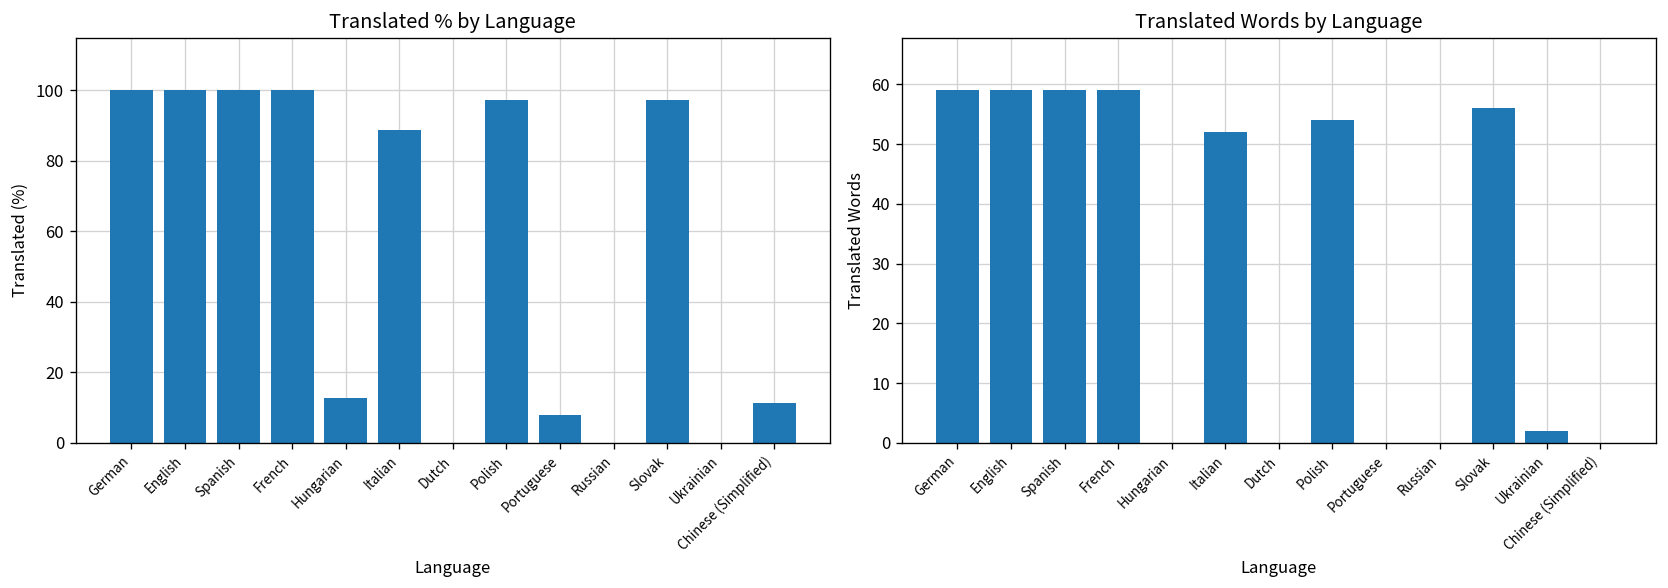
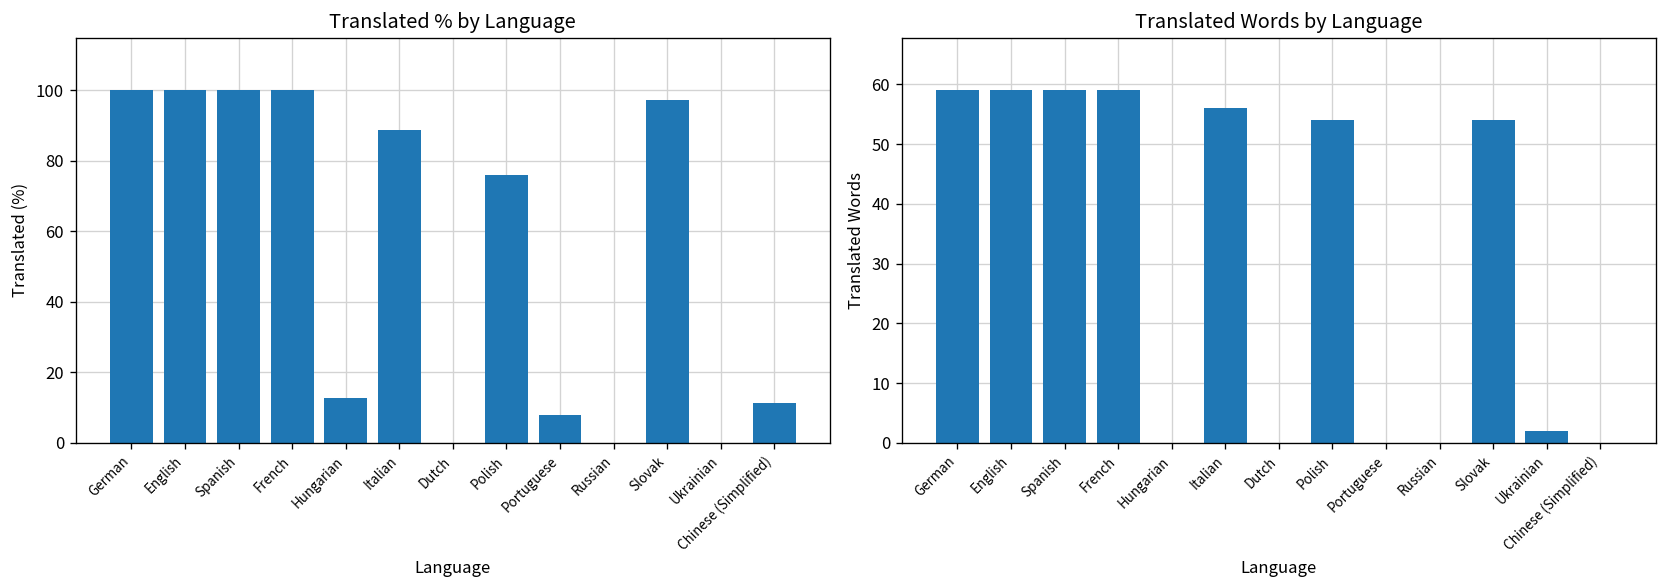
Translated % by Language, Polish: 97 -> 76
Translated Words by Language, Italian: 52 -> 56
Translated Words by Language, Slovak: 56 -> 54
